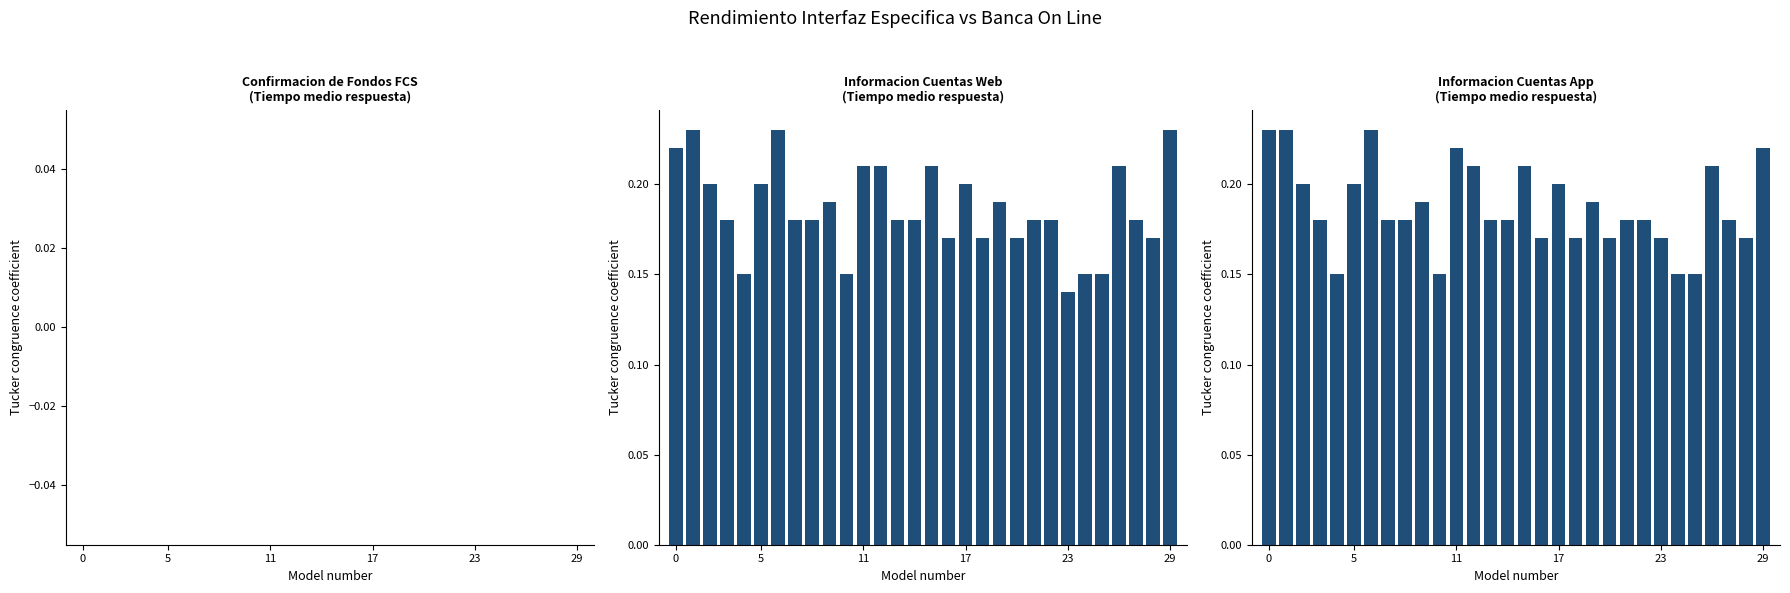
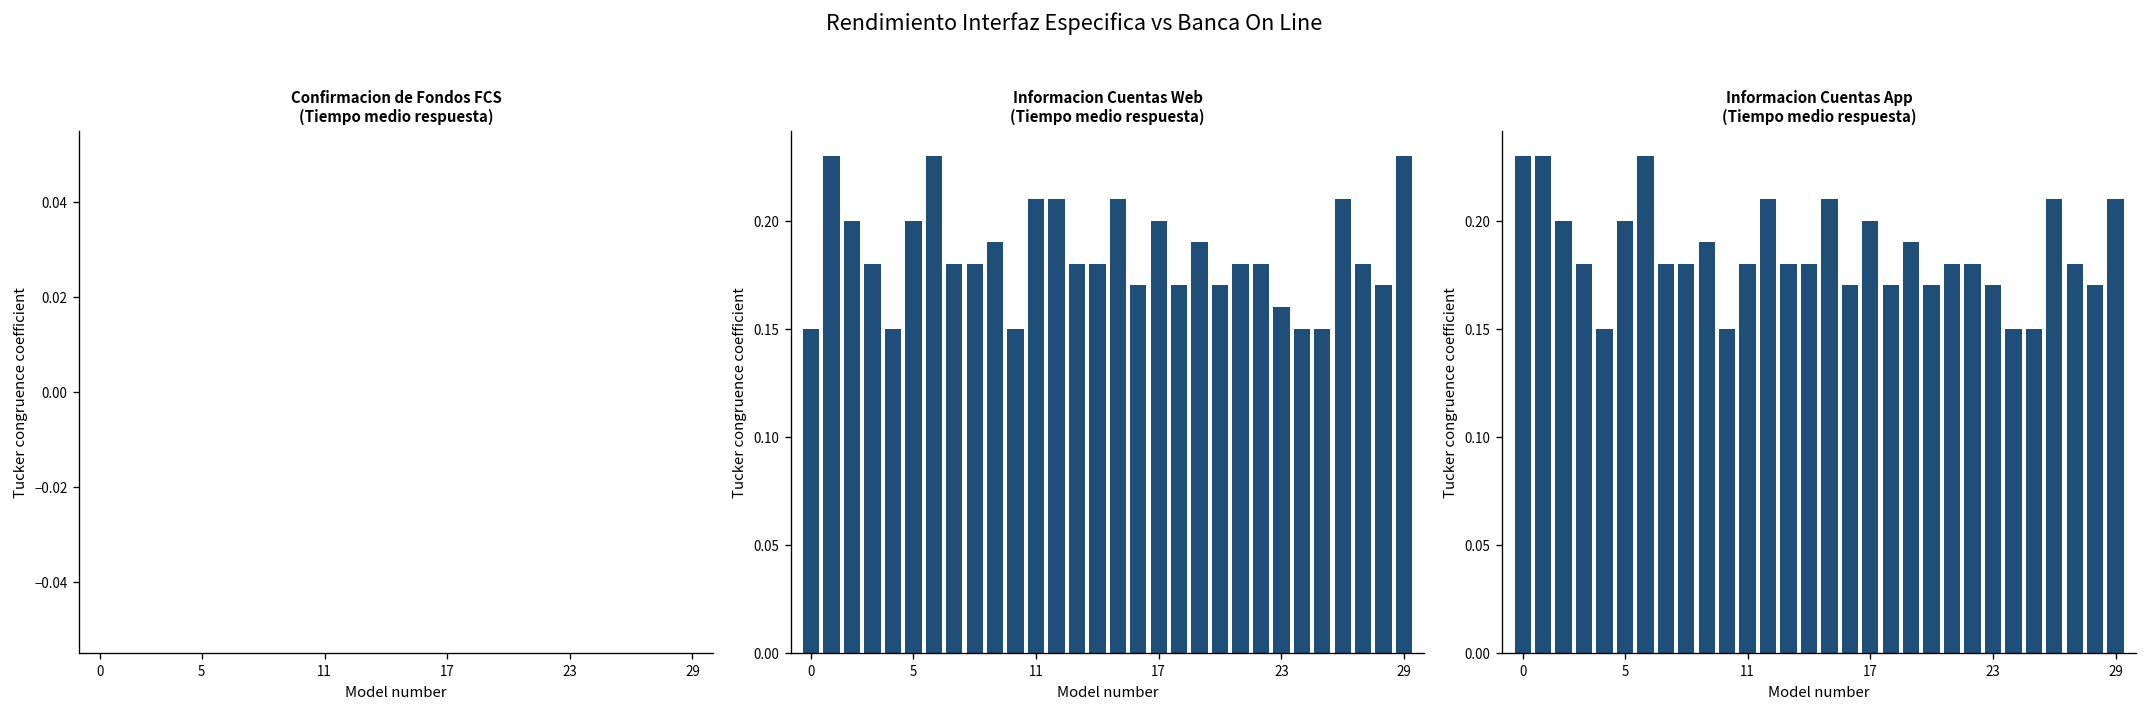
Informacion Cuentas Web (Tiempo medio respuesta), 0: 0.22 -> 0.15
Informacion Cuentas Web (Tiempo medio respuesta), 23: 0.14 -> 0.16
Informacion Cuentas App (Tiempo medio respuesta), 11: 0.22 -> 0.18
Informacion Cuentas App (Tiempo medio respuesta), 29: 0.22 -> 0.21
